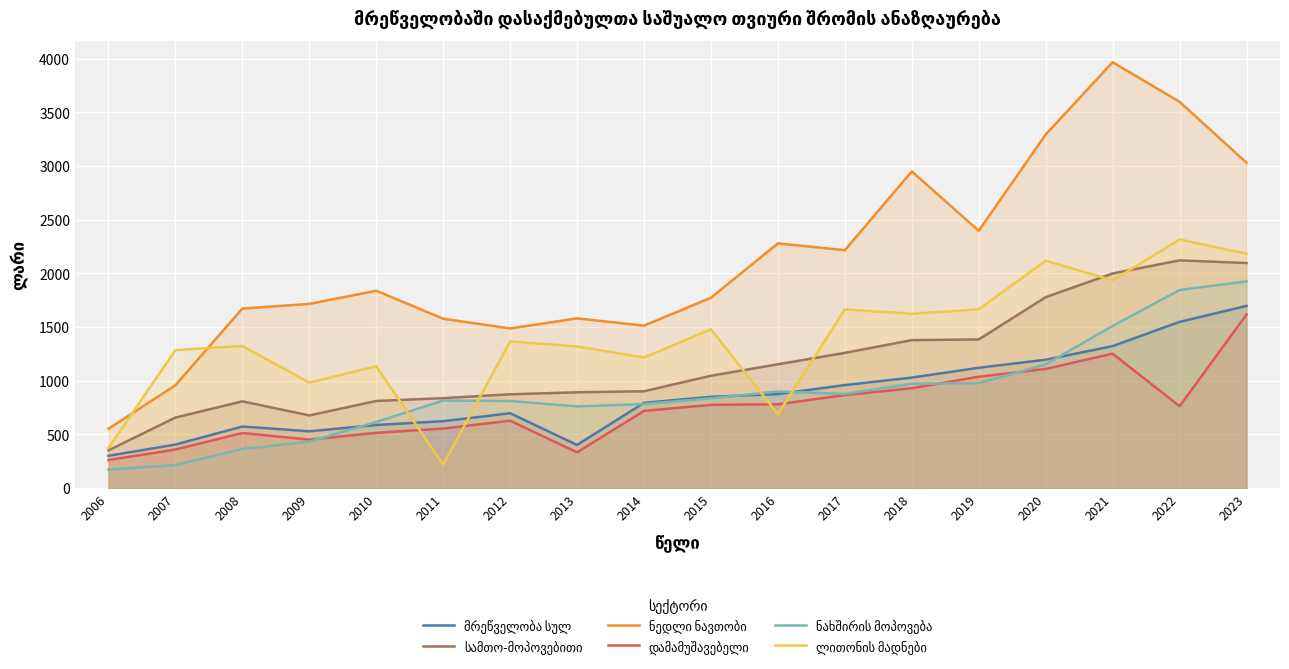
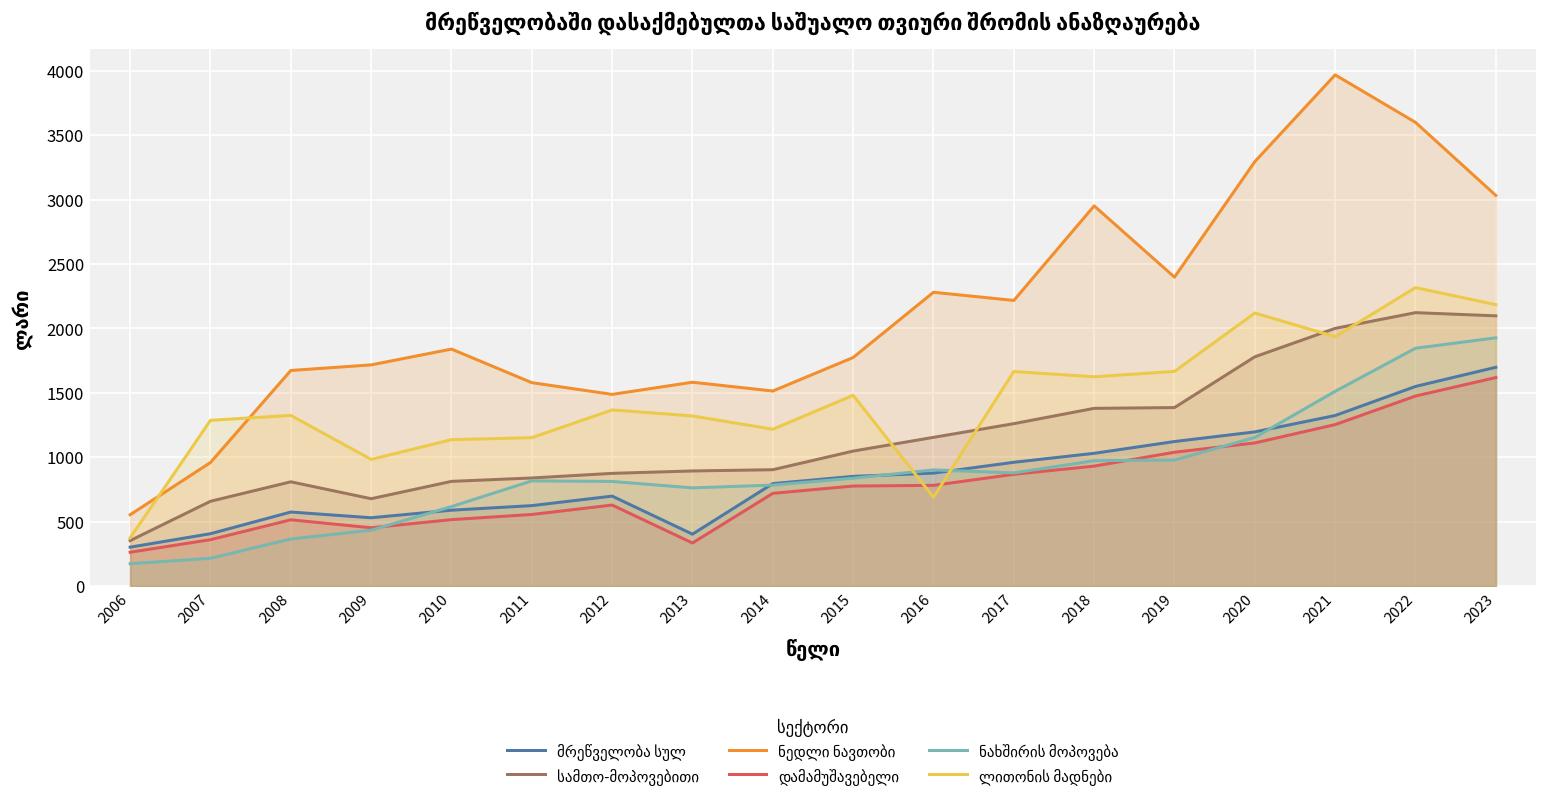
ლითონის მადნები, 2011: 220 -> 1150
დამამუშავებელი, 2022: 760 -> 1470
